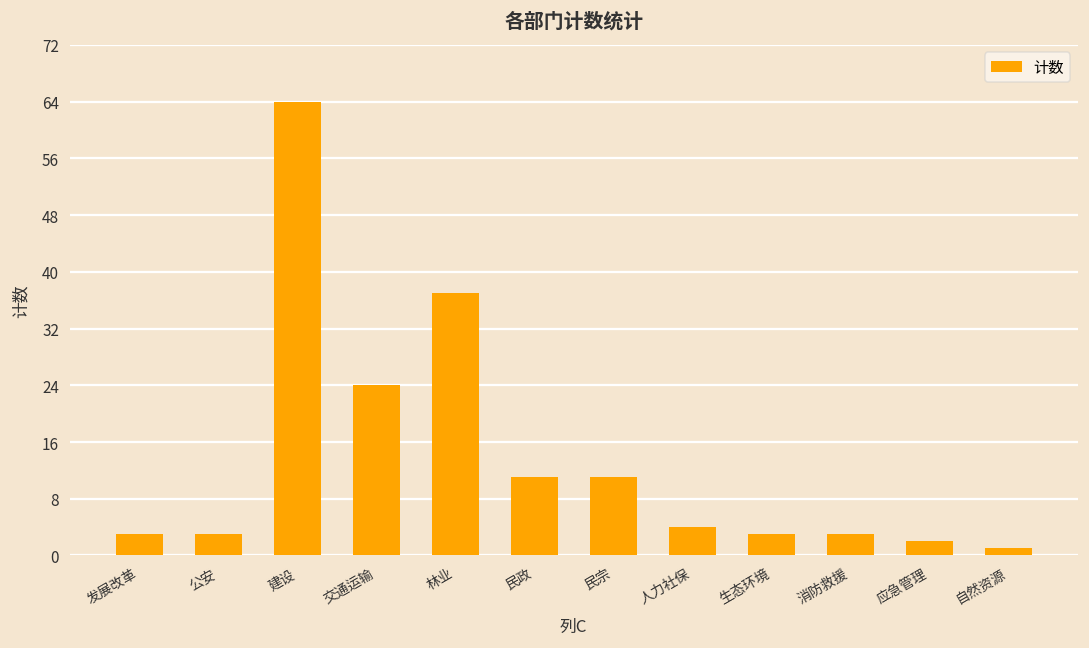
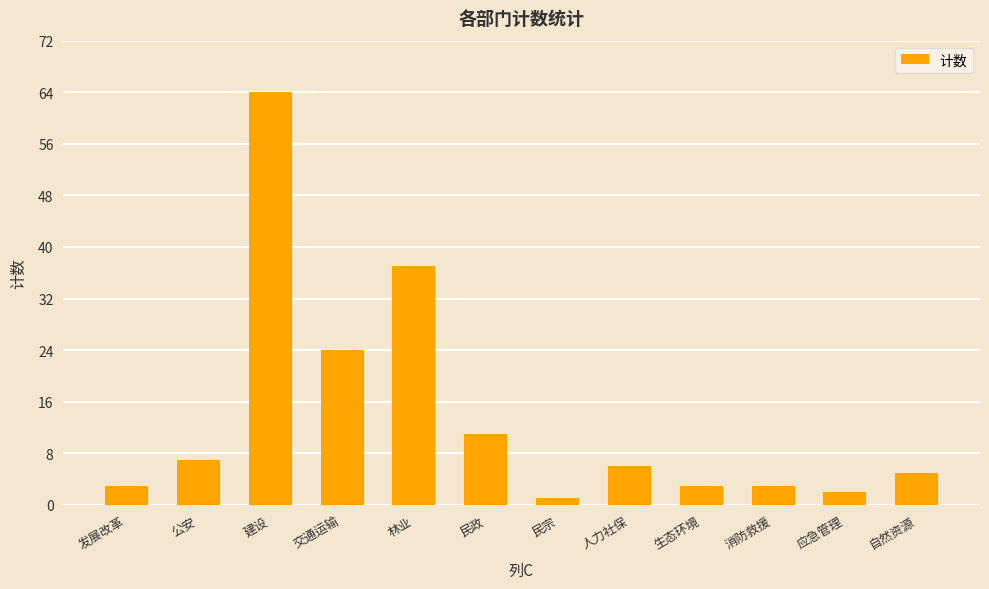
公安: 3 -> 7
民宗: 11 -> 1
人力社保: 4 -> 6
自然资源: 1 -> 5
